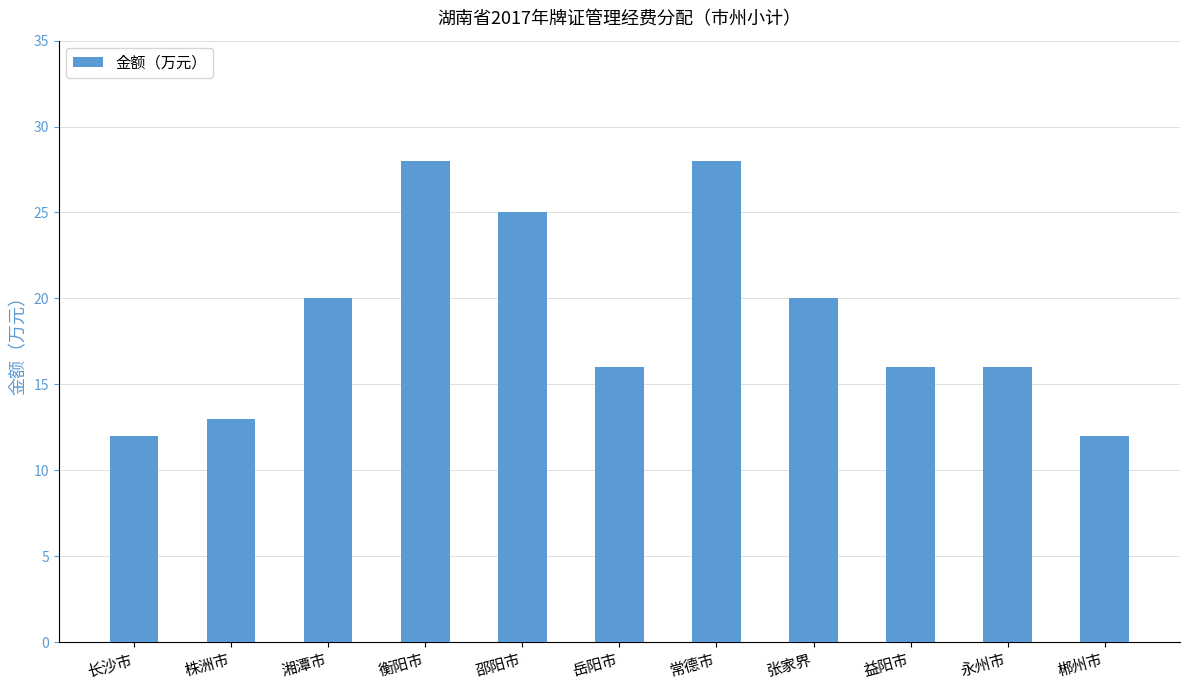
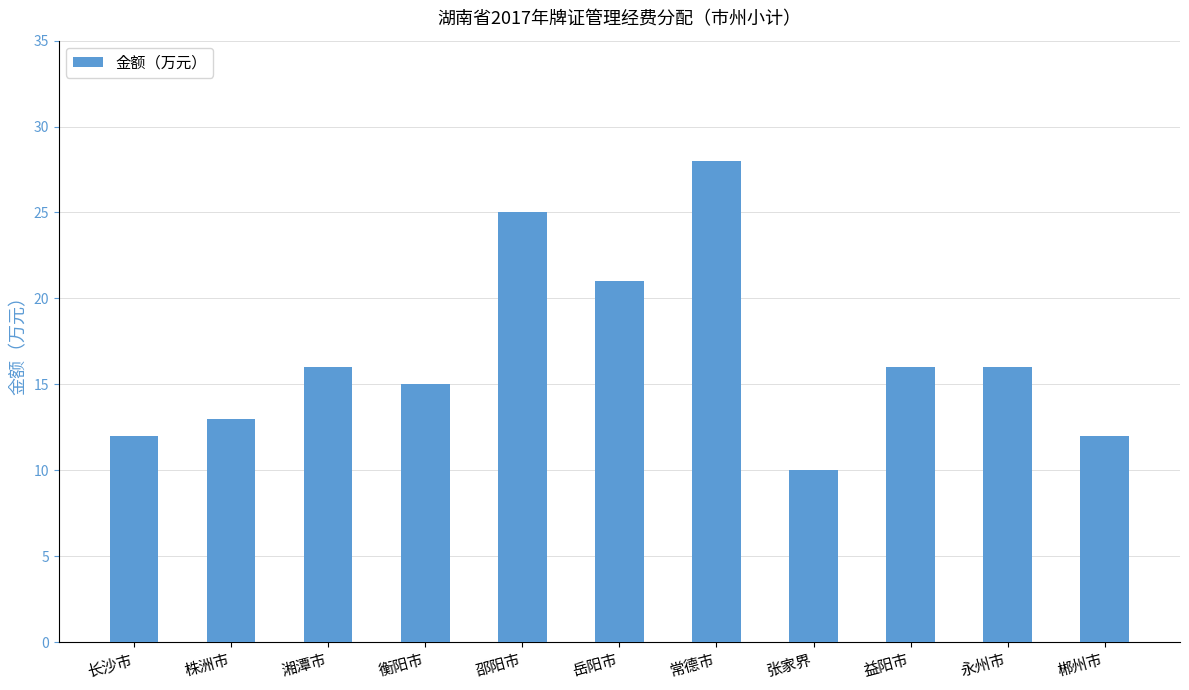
湘潭市: 20 -> 16
衡阳市: 28 -> 15
岳阳市: 16 -> 21
张家界: 20 -> 10
